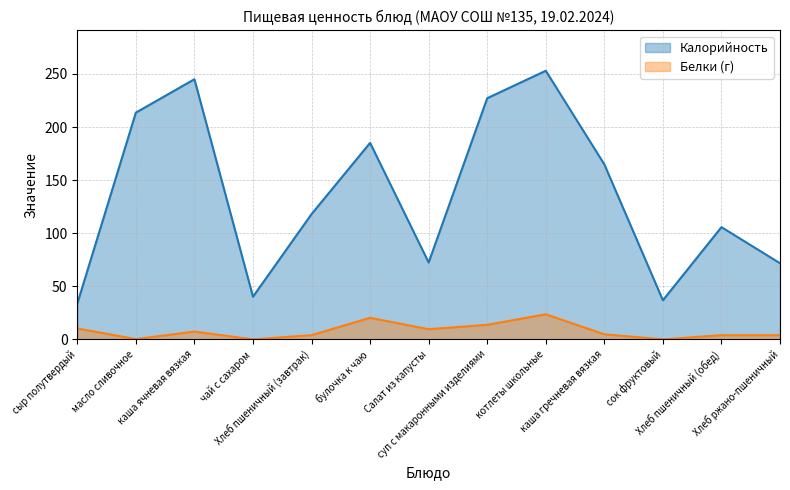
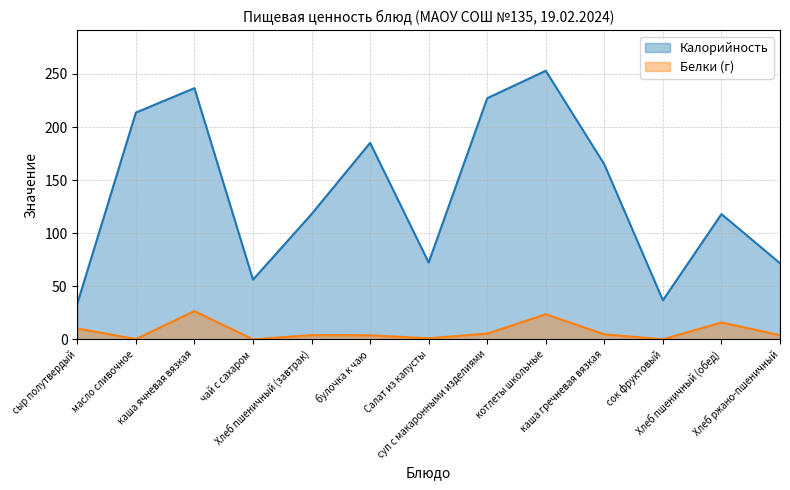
Калорийность, каша ячневая вязкая: 245 -> 237
Белки (г), каша ячневая вязкая: 7 -> 27
Калорийность, чай с сахаром: 40 -> 56
Белки (г), булочка к чаю: 20 -> 4
Белки (г), Салат из капусты: 10 -> 1
Белки (г), суп с макаронными изделиями: 14 -> 5
Калорийность, Хлеб пшеничный (обед): 106 -> 118
Белки (г), Хлеб пшеничный (обед): 4 -> 16
